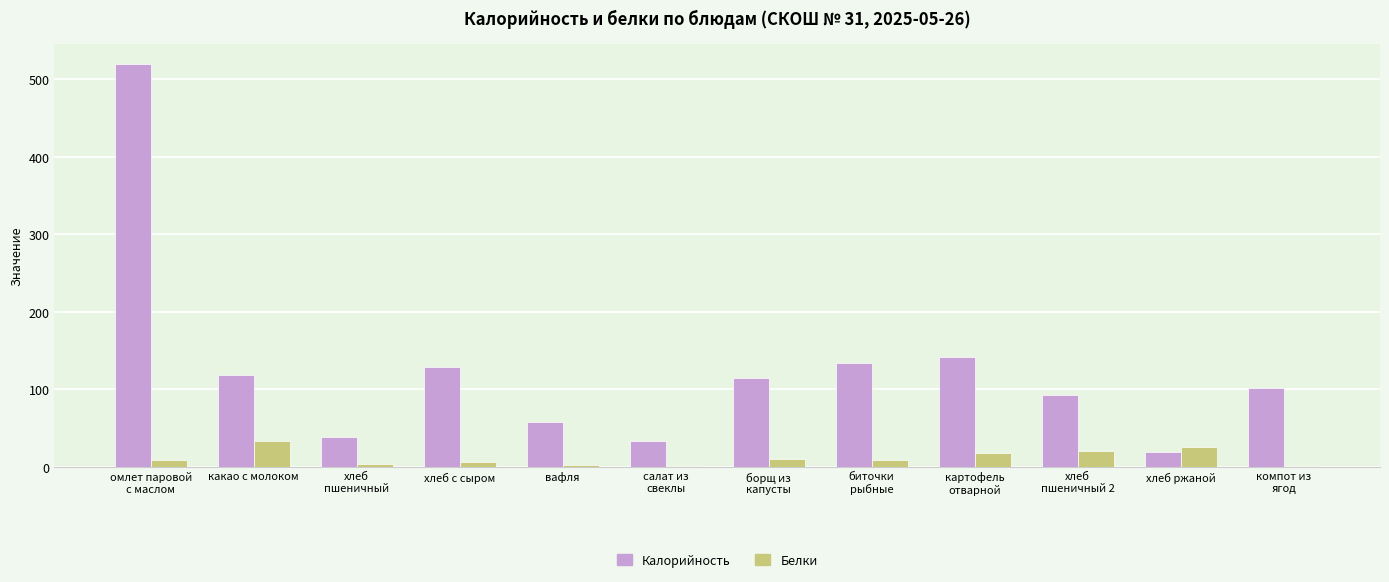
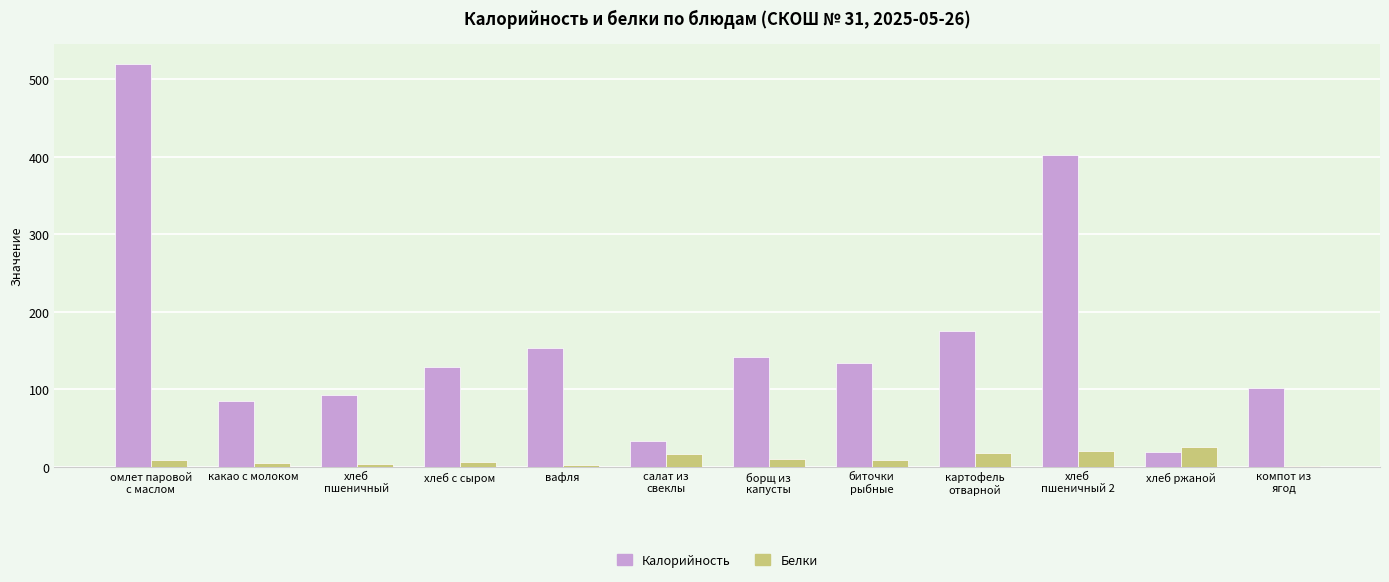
Калорийность, какао с молоком: 120 -> 90
Белки, какао с молоком: 30 -> 0
Калорийность, хлеб пшеничный: 40 -> 90
Калорийность, вафля: 60 -> 150
Белки, салат из свеклы: 0 -> 20
Калорийность, борщ из капусты: 120 -> 140
Калорийность, картофель отварной: 140 -> 180
Калорийность, хлеб пшеничный 2: 90 -> 400
